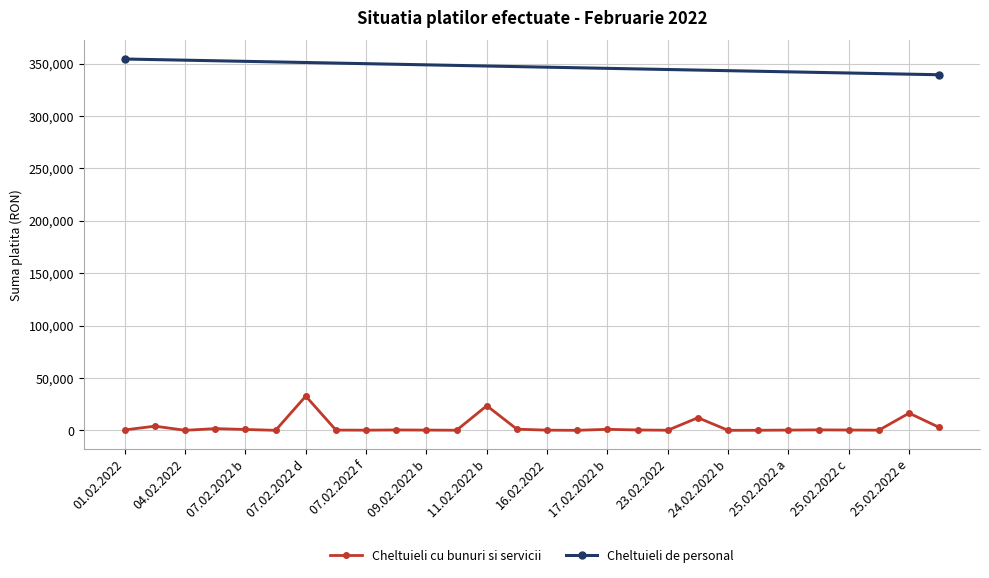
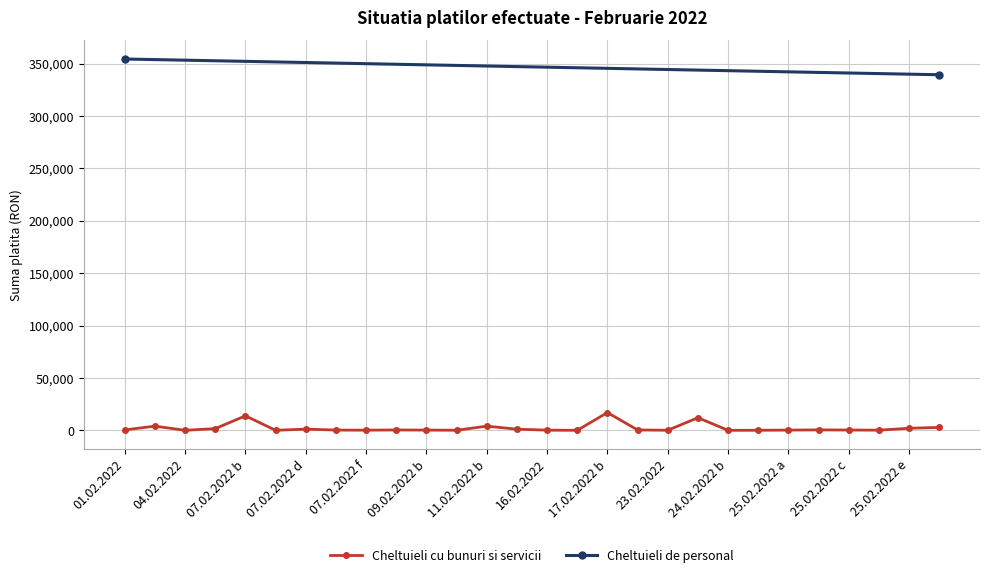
Cheltuieli cu bunuri si servicii, 07.02.2022 b: 1,000 -> 14,000
Cheltuieli cu bunuri si servicii, 07.02.2022 d: 33,000 -> 1,000
Cheltuieli cu bunuri si servicii, 11.02.2022 b: 24,000 -> 4,000
Cheltuieli cu bunuri si servicii, 17.02.2022 b: 1,000 -> 17,000
Cheltuieli cu bunuri si servicii, 25.02.2022 e: 16,000 -> 2,000
